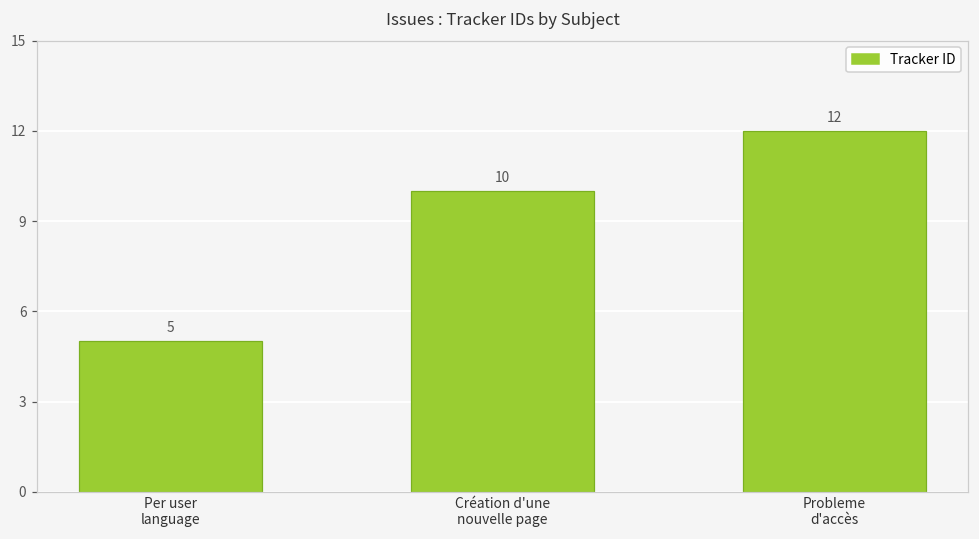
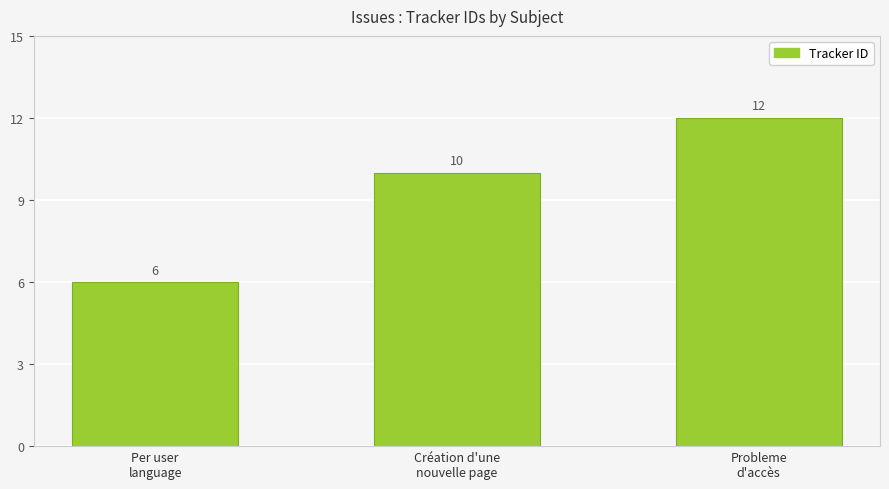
Per user language: 5 -> 6
